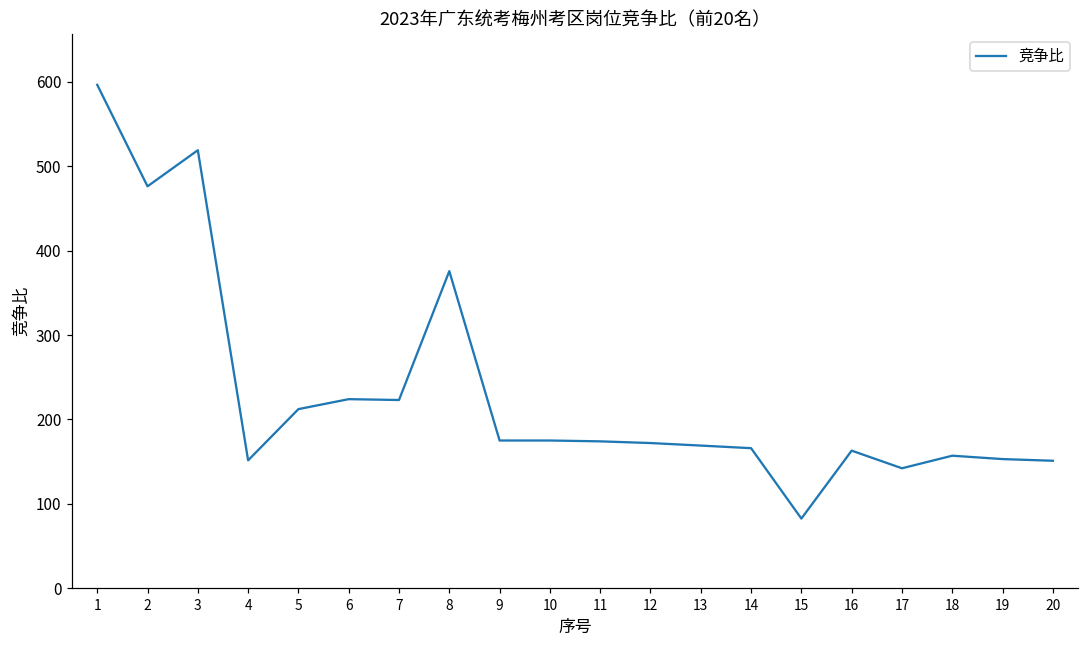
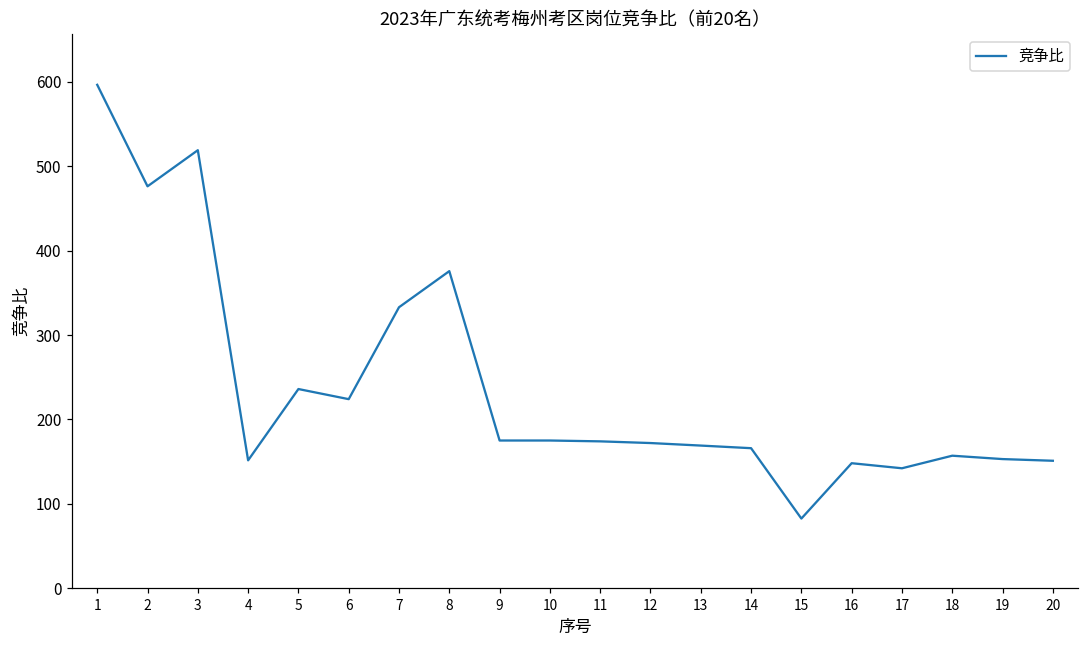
5: 210 -> 240
7: 220 -> 330
16: 160 -> 150
